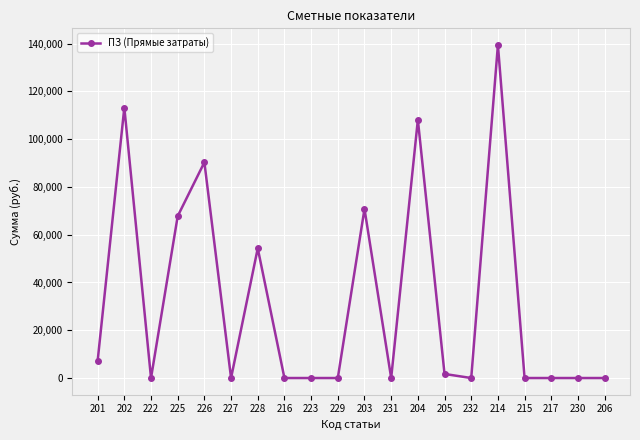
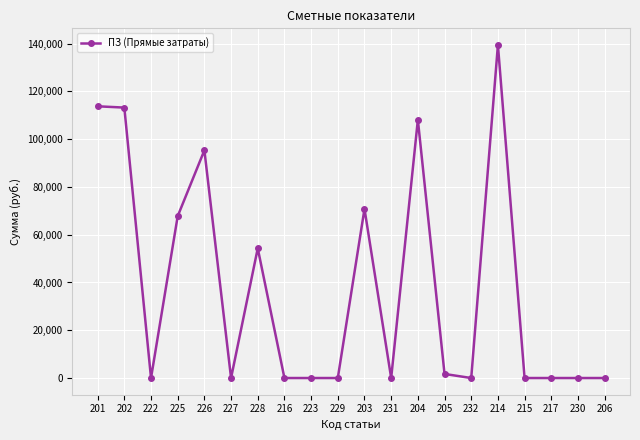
201: 7,000 -> 114,000
226: 90,000 -> 95,000
